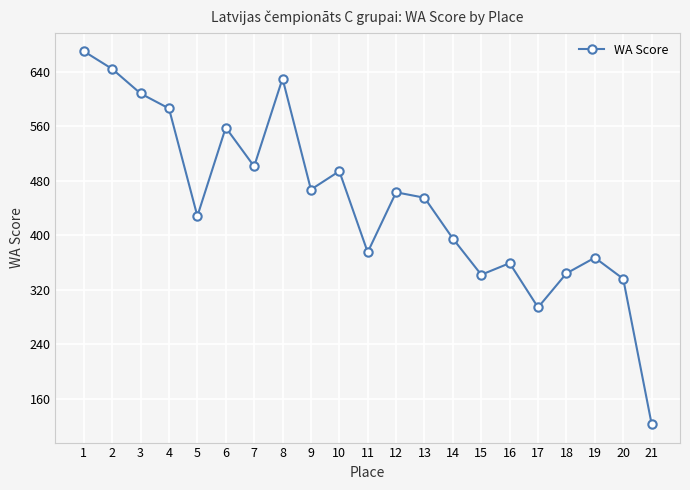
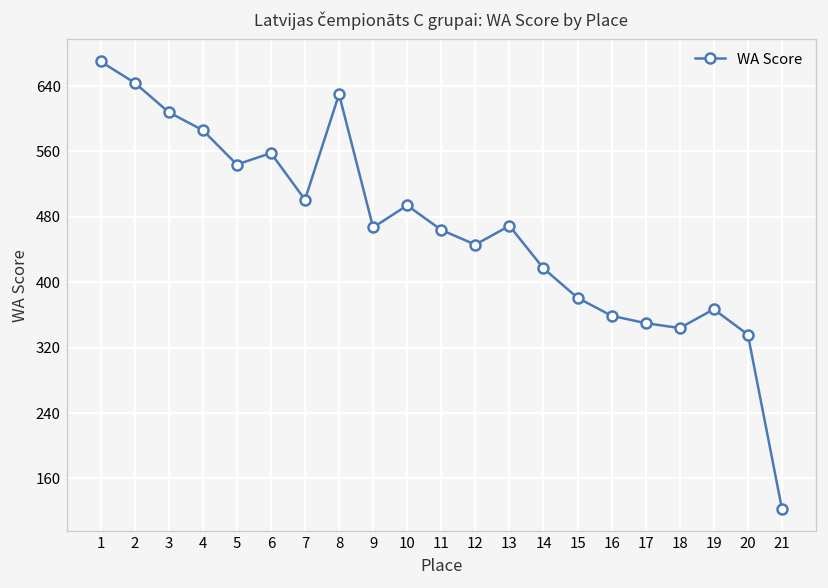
5: 430 -> 540
11: 380 -> 460
12: 460 -> 450
13: 460 -> 470
14: 400 -> 420
15: 340 -> 380
17: 290 -> 350
